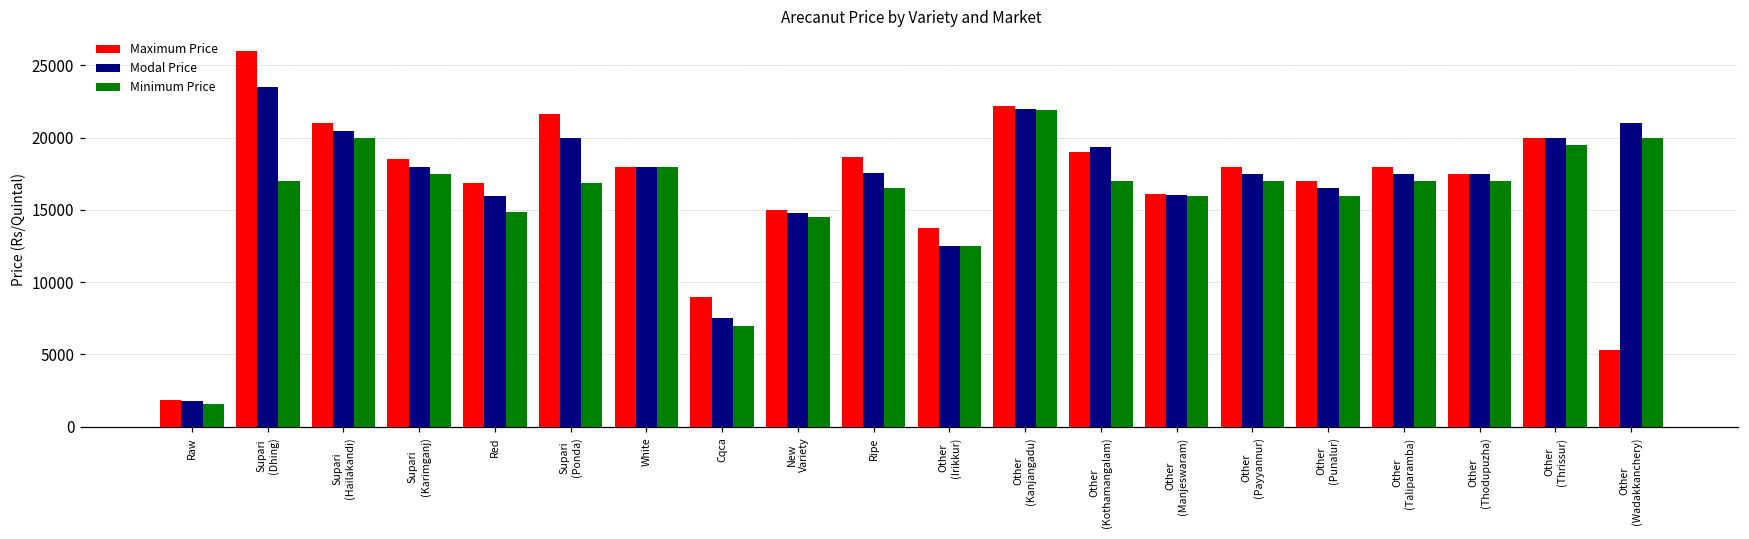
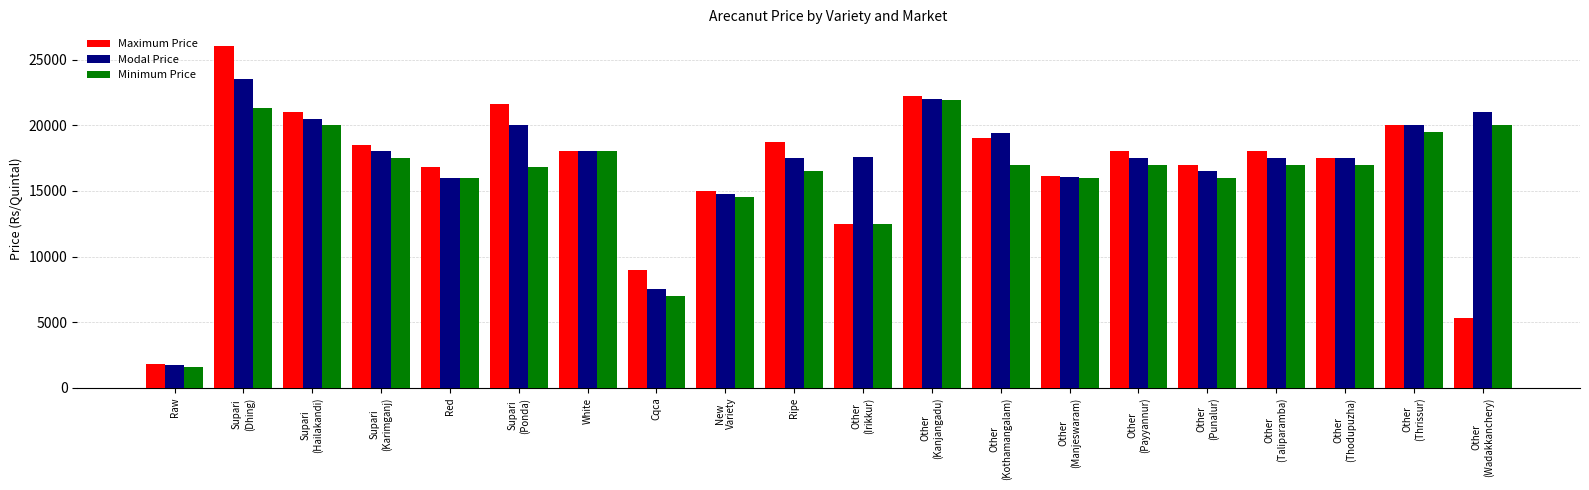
Minimum Price, Supari (Dhing): 17000 -> 21300
Minimum Price, Red: 14900 -> 16000
Maximum Price, Other (Irikkur): 13800 -> 12500
Modal Price, Other (Irikkur): 12500 -> 17600
